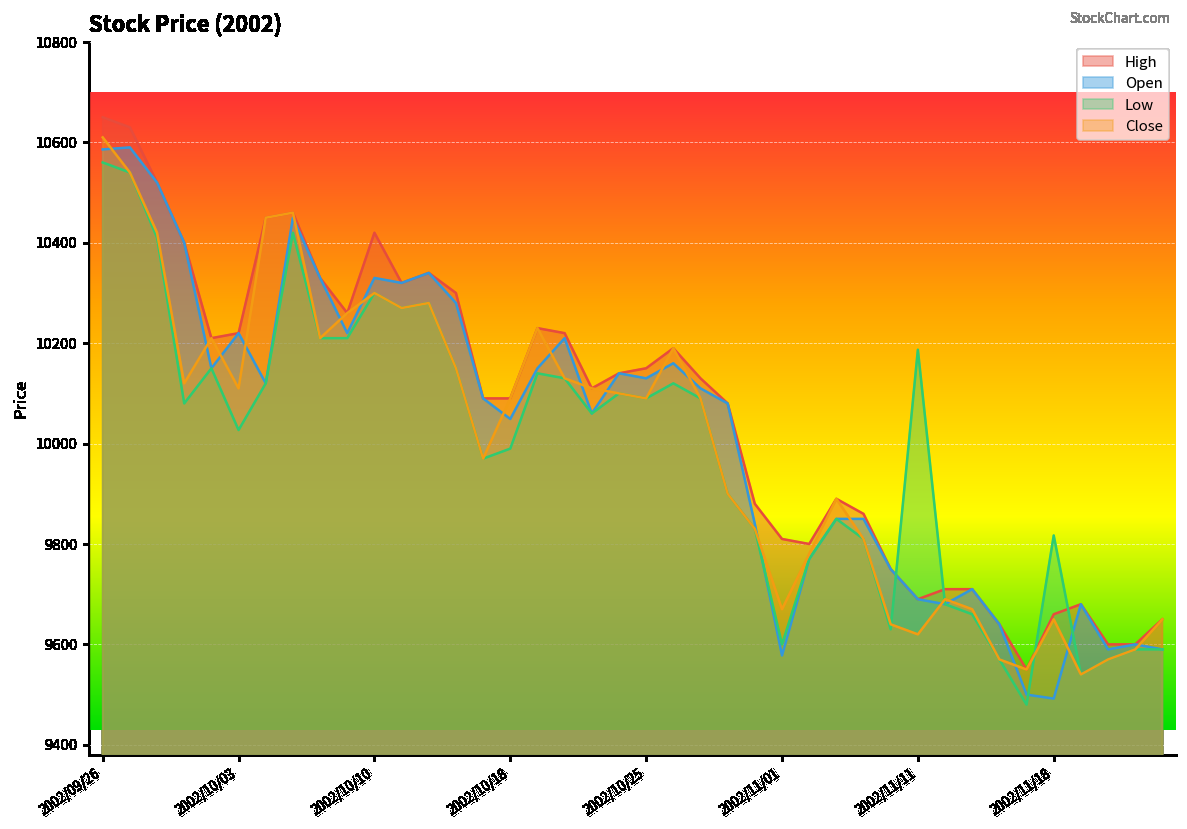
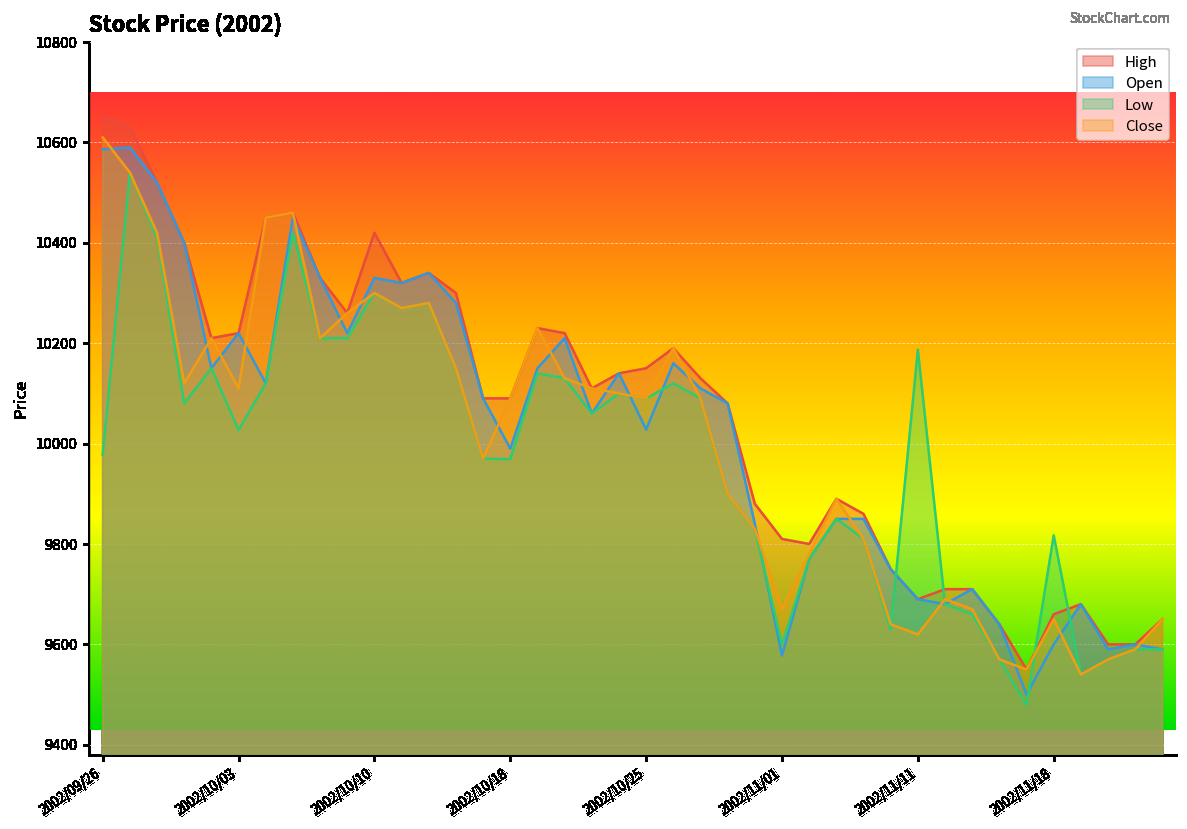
Low, 2002/09/26: 10560 -> 9980
Open, 2002/10/18: 10050 -> 9990
Low, 2002/10/18: 9990 -> 9970
Open, 2002/10/25: 10130 -> 10030
Open, 2002/11/18: 9490 -> 9600
